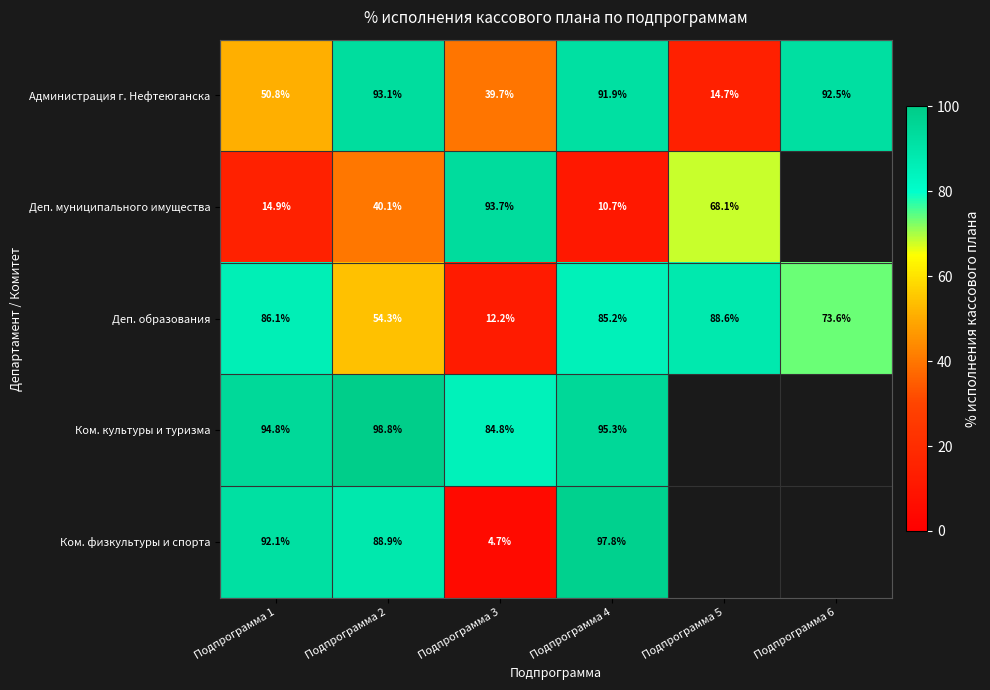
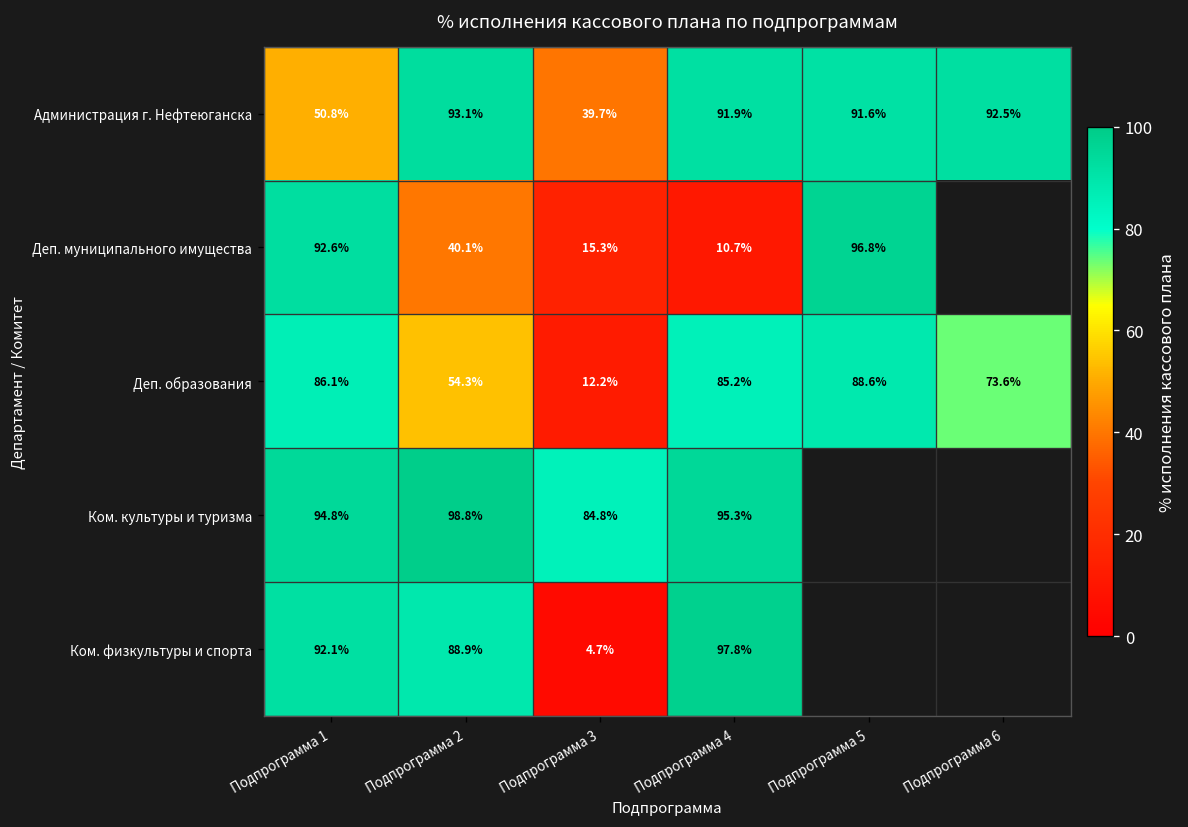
Администрация г. Нефтеюганска, Подпрограмма 5: 14.7% -> 91.6%
Деп. муниципального имущества, Подпрограмма 1: 14.9% -> 92.6%
Деп. муниципального имущества, Подпрограмма 3: 93.7% -> 15.3%
Деп. муниципального имущества, Подпрограмма 5: 68.1% -> 96.8%
